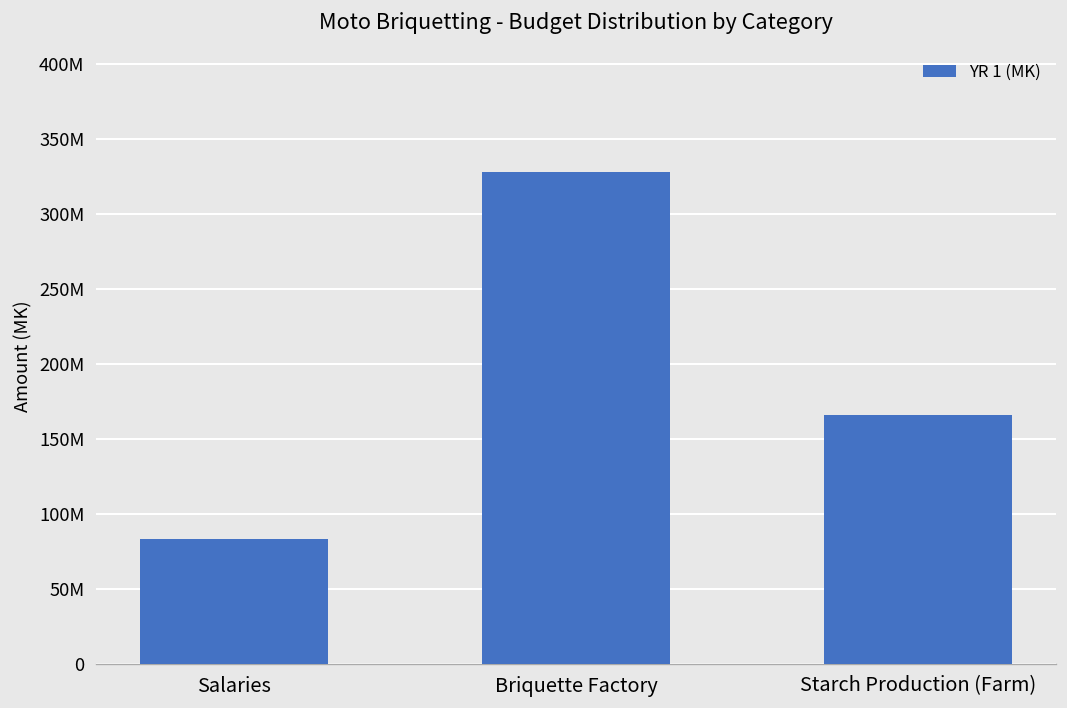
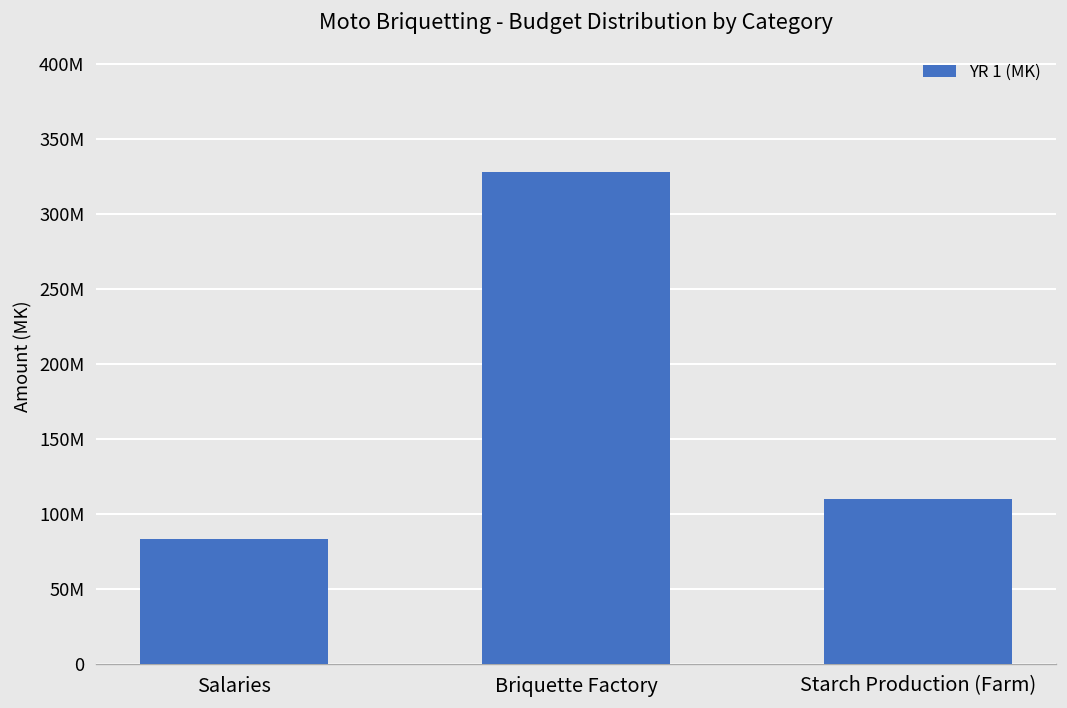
Starch Production (Farm): 166000000 -> 110000000
